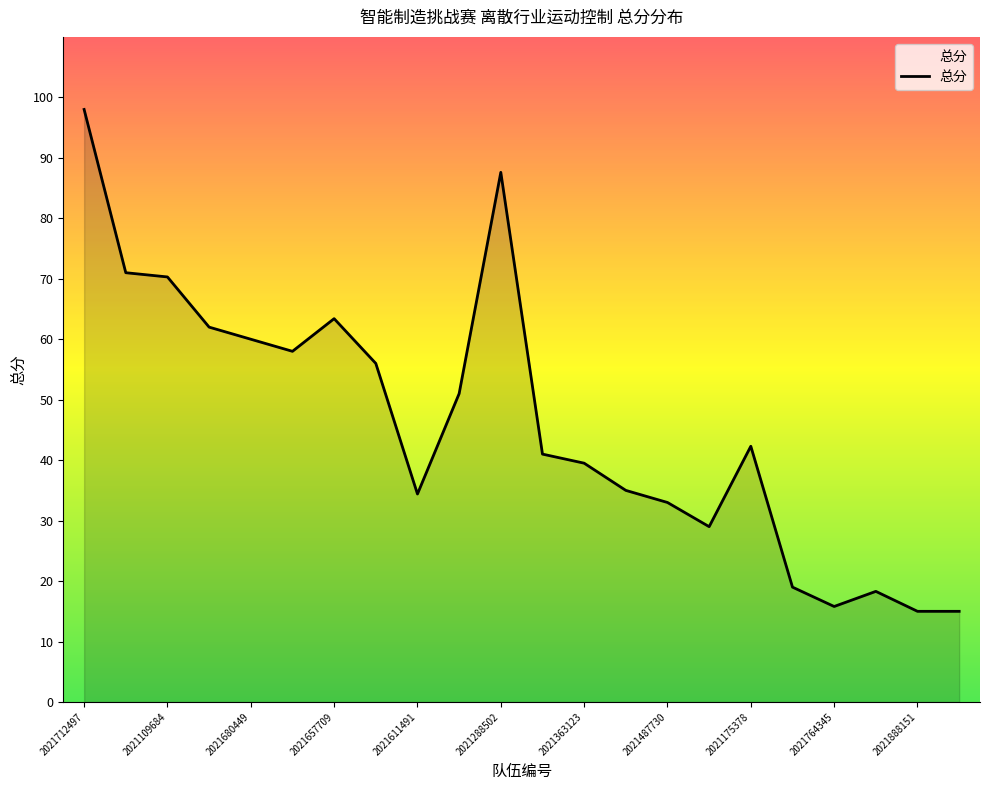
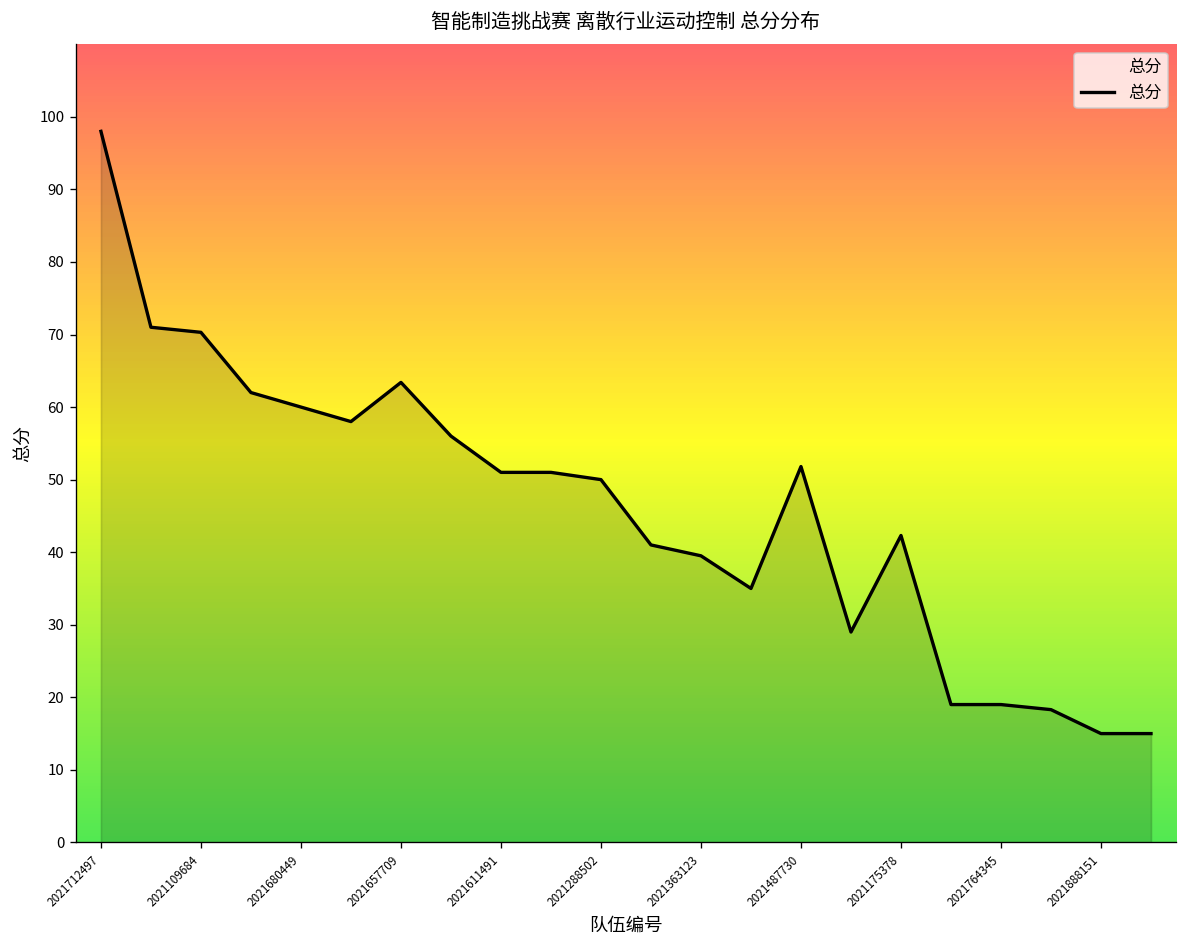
2021611491: 34 -> 51
2021288502: 88 -> 50
2021487730: 33 -> 52
2021764345: 16 -> 19
